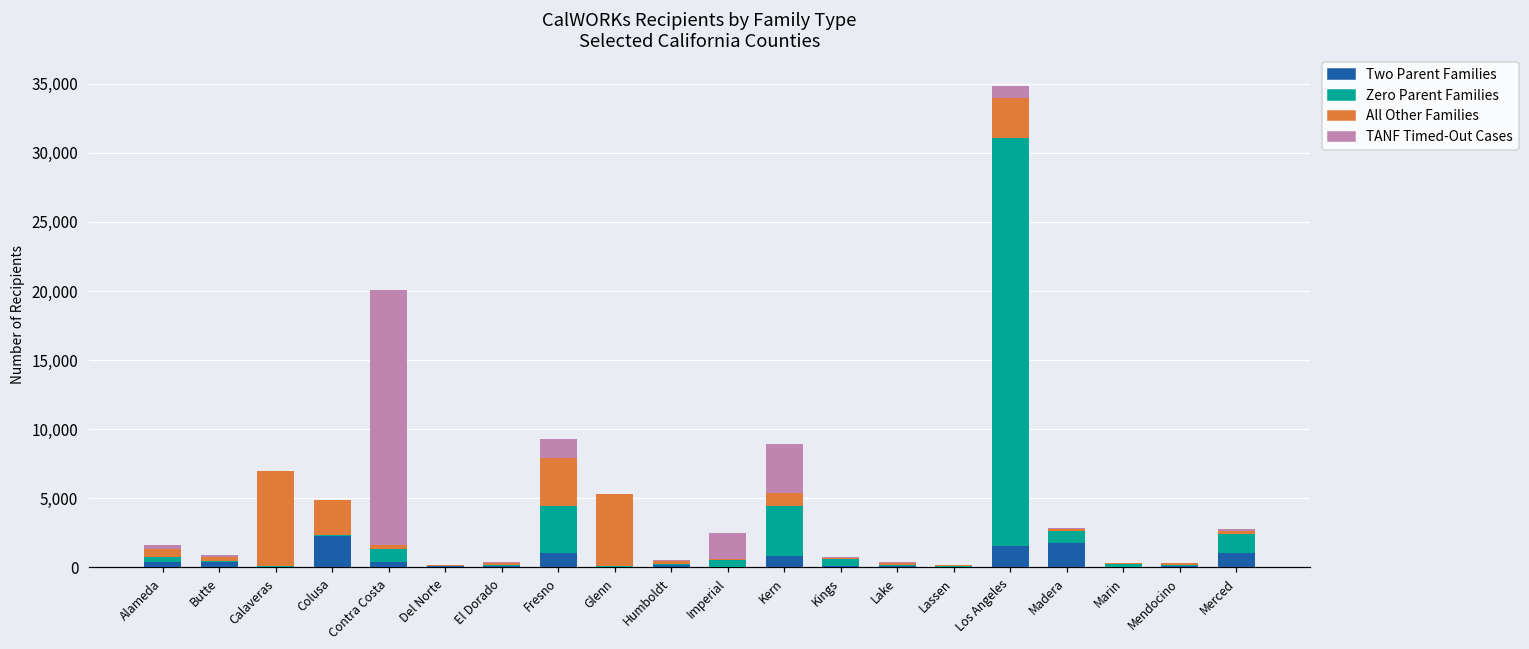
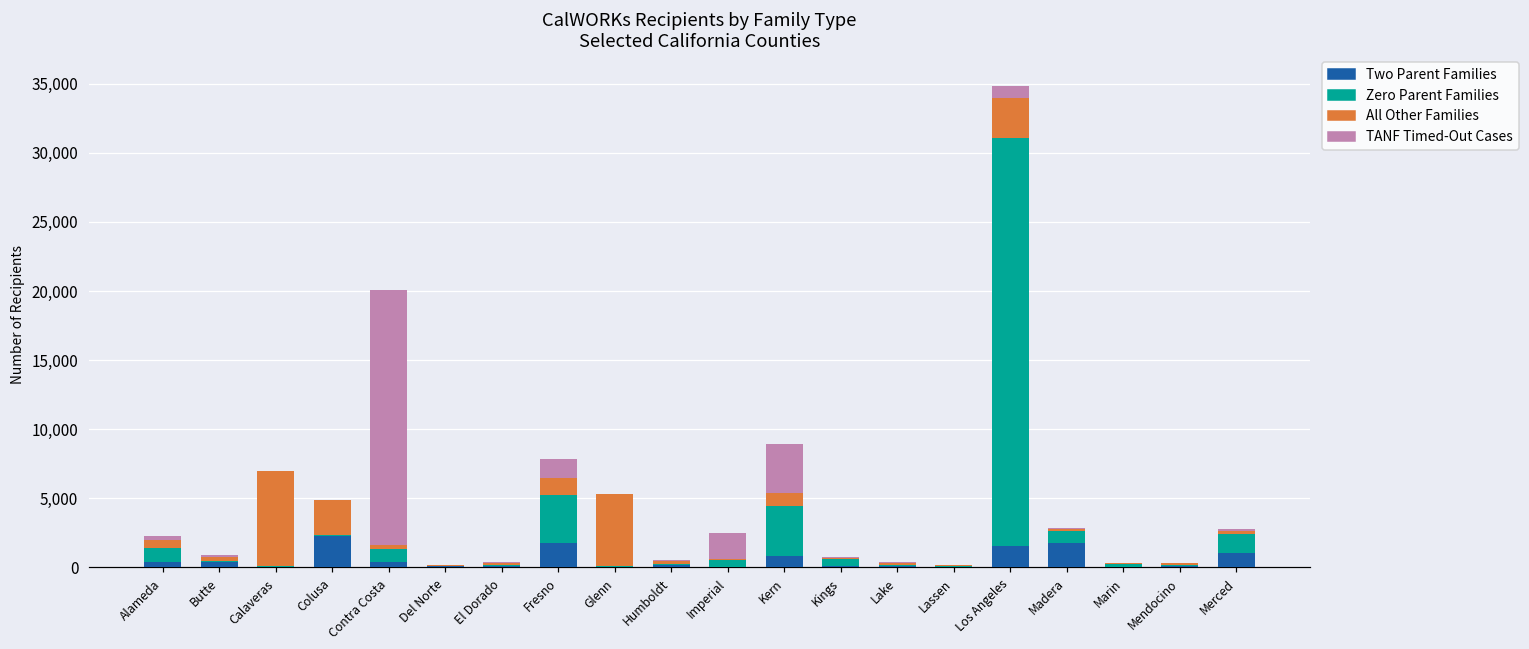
Zero Parent Families, Alameda: 300 -> 1,000
Two Parent Families, Fresno: 1,000 -> 1,800
All Other Families, Fresno: 3,500 -> 1,300
